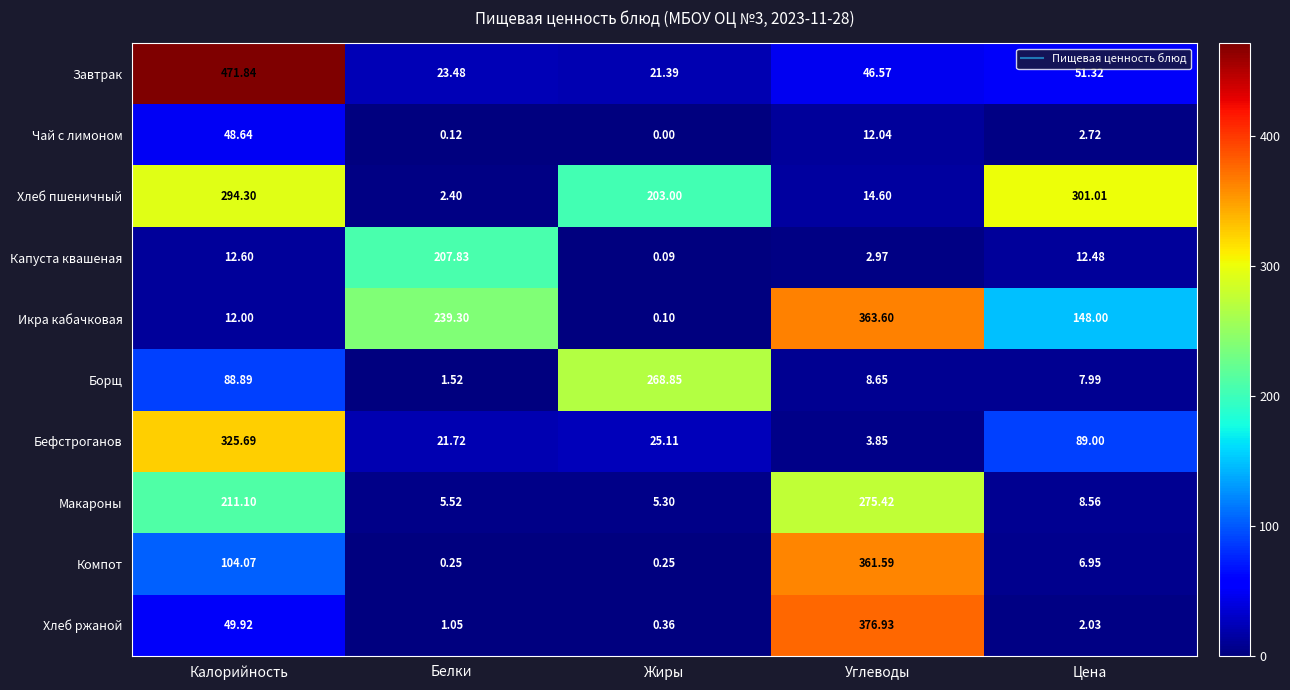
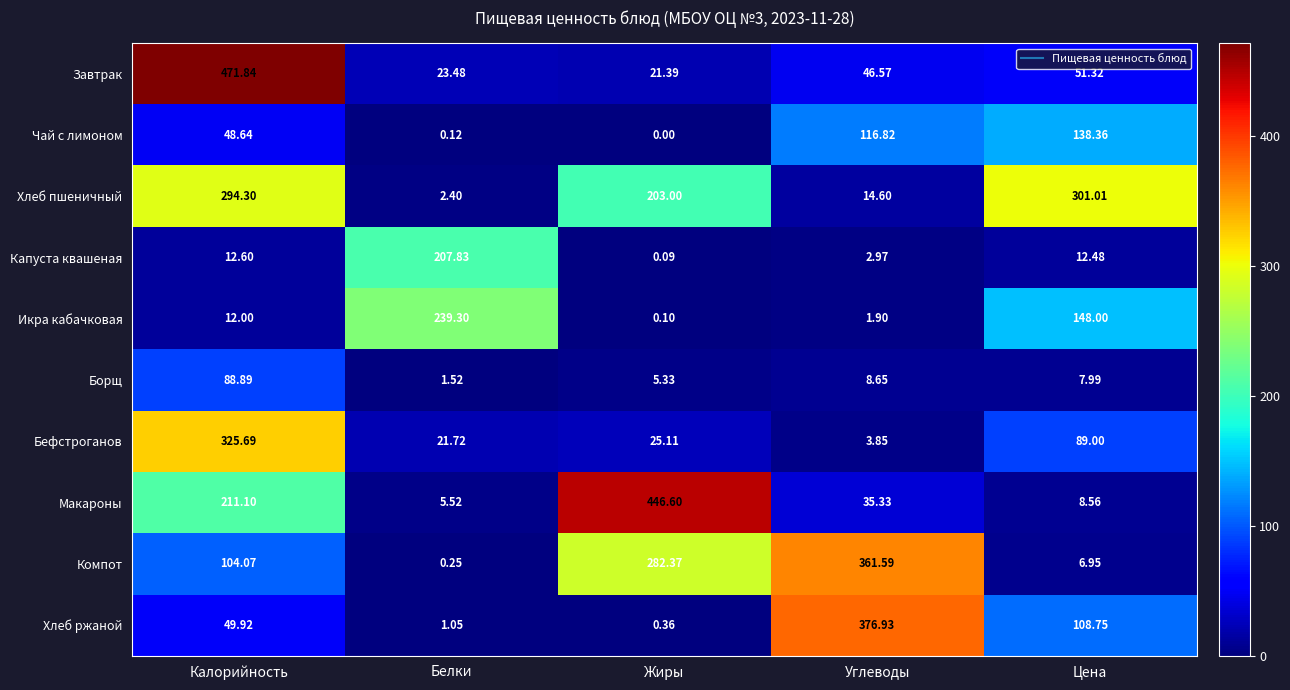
Чай с лимоном, Углеводы: 12.04 -> 116.82
Чай с лимоном, Цена: 2.72 -> 138.36
Икра кабачковая, Углеводы: 363.60 -> 1.90
Борщ, Жиры: 268.85 -> 5.33
Макароны, Жиры: 5.30 -> 446.60
Макароны, Углеводы: 275.42 -> 35.33
Компот, Жиры: 0.25 -> 282.37
Хлеб ржаной, Цена: 2.03 -> 108.75
